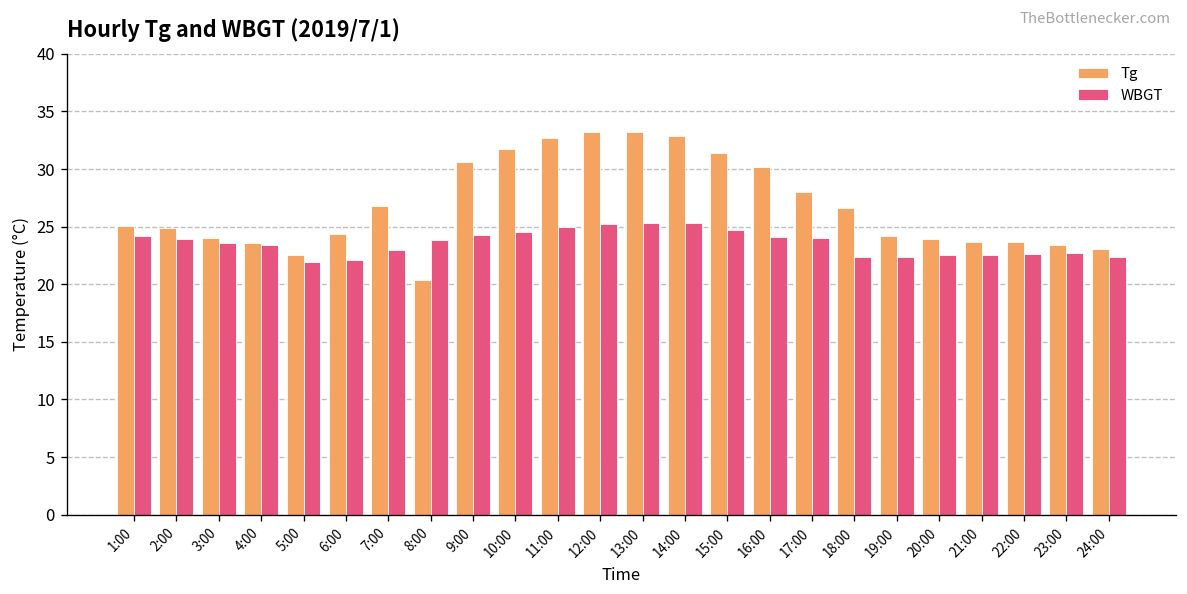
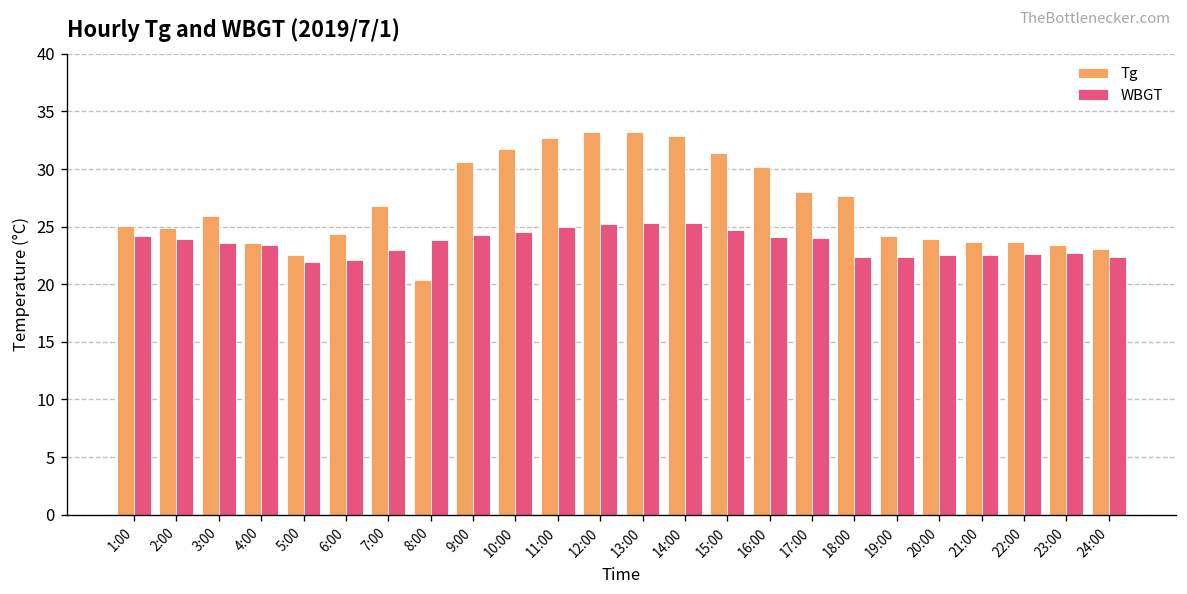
Tg, 3:00: 24 -> 26
Tg, 18:00: 27 -> 28
